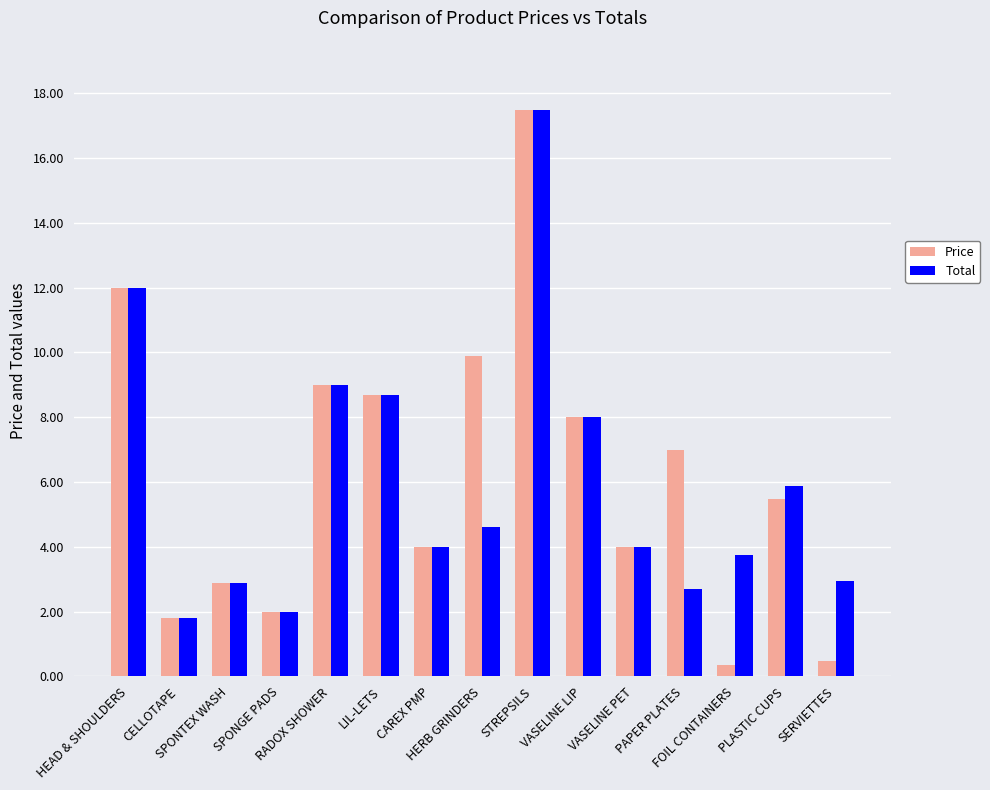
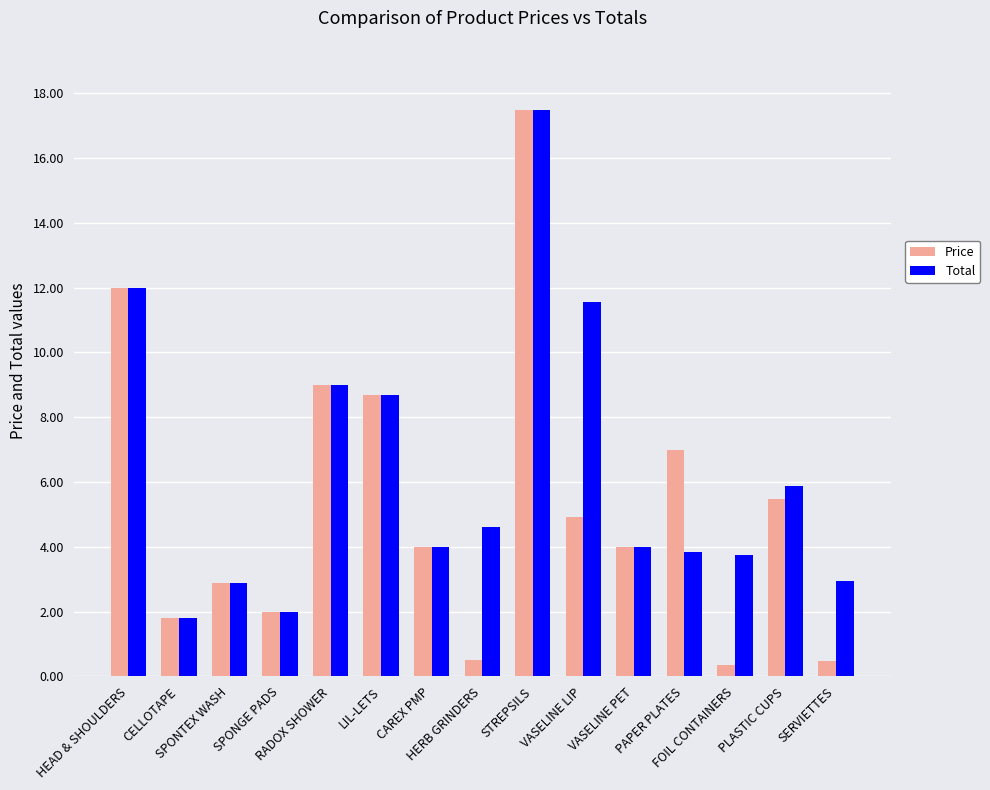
Price, HERB GRINDERS: 9.9 -> 0.5
Price, VASELINE LIP: 8.0 -> 4.9
Total, VASELINE LIP: 8.0 -> 11.6
Total, PAPER PLATES: 2.7 -> 3.8
